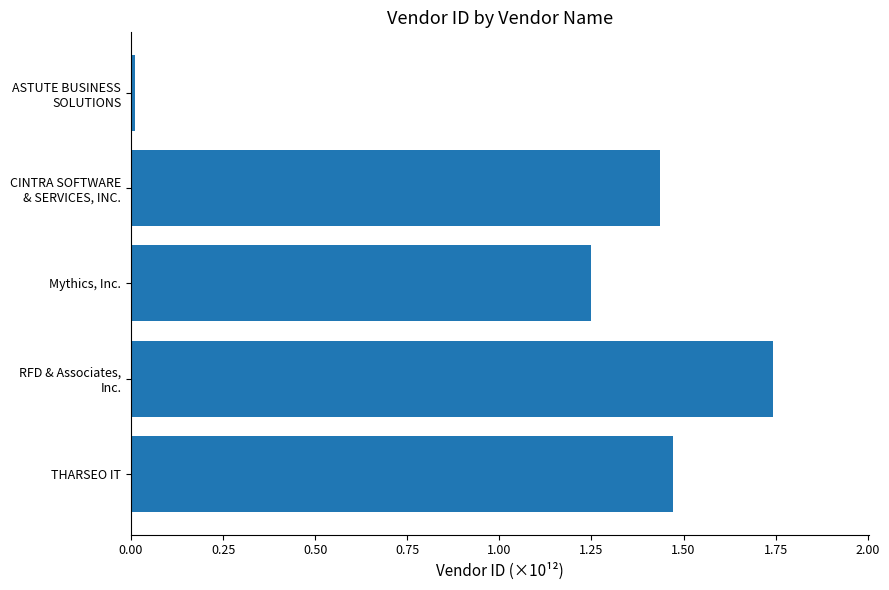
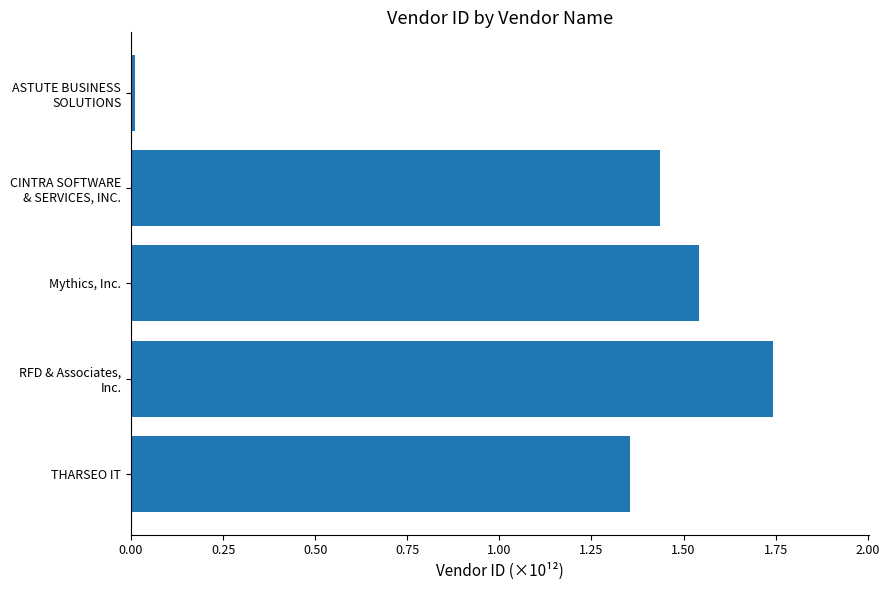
Mythics, Inc.: 1.25 -> 1.54
THARSEO IT: 1.47 -> 1.35
